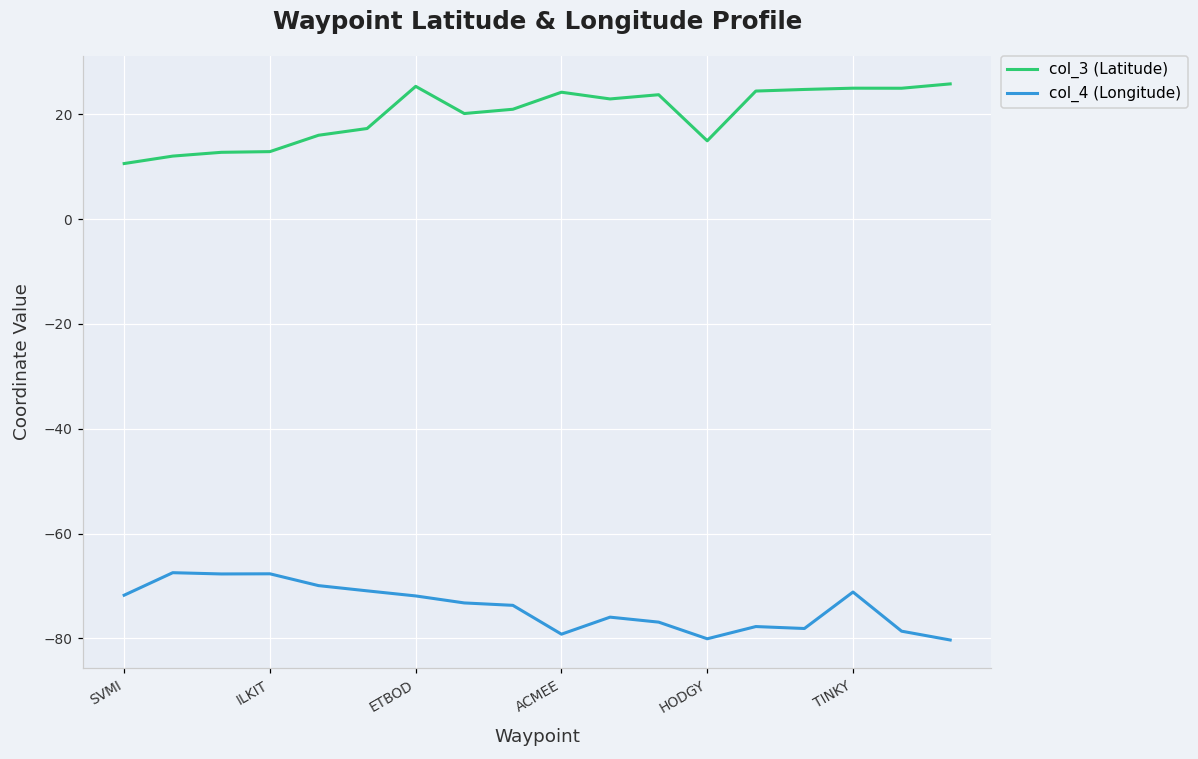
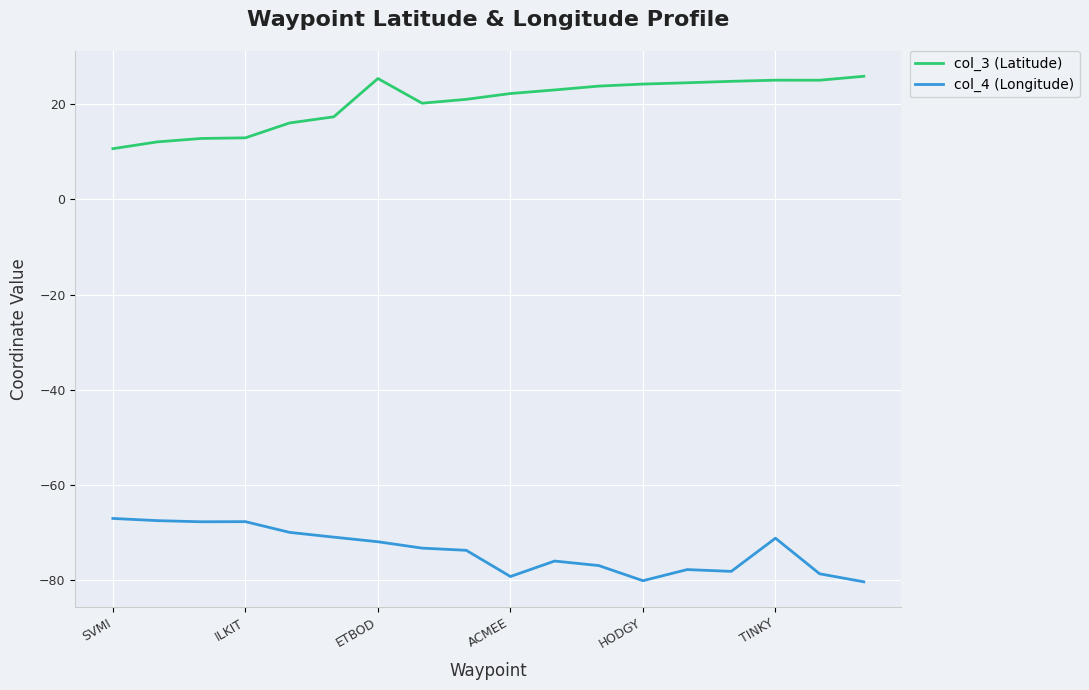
col_4 (Longitude), SVMI: -72 -> -67
col_3 (Latitude), ACMEE: 24 -> 22
col_3 (Latitude), HODGY: 15 -> 24
